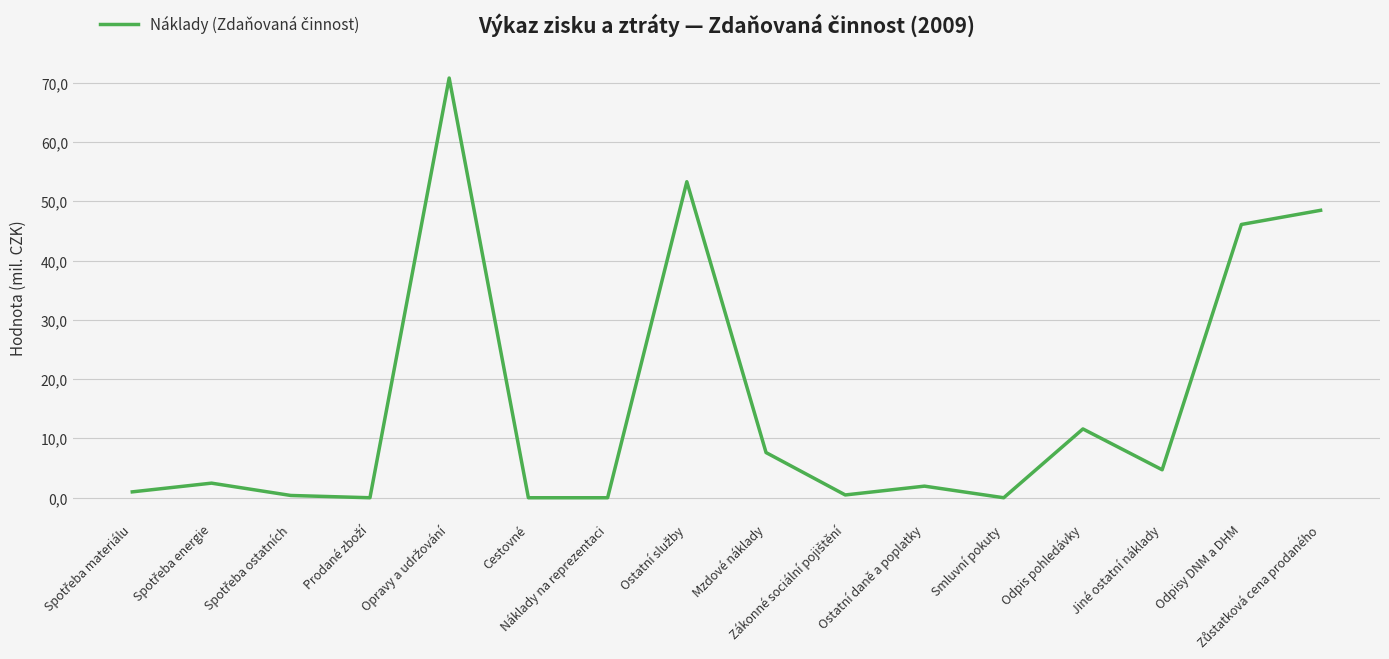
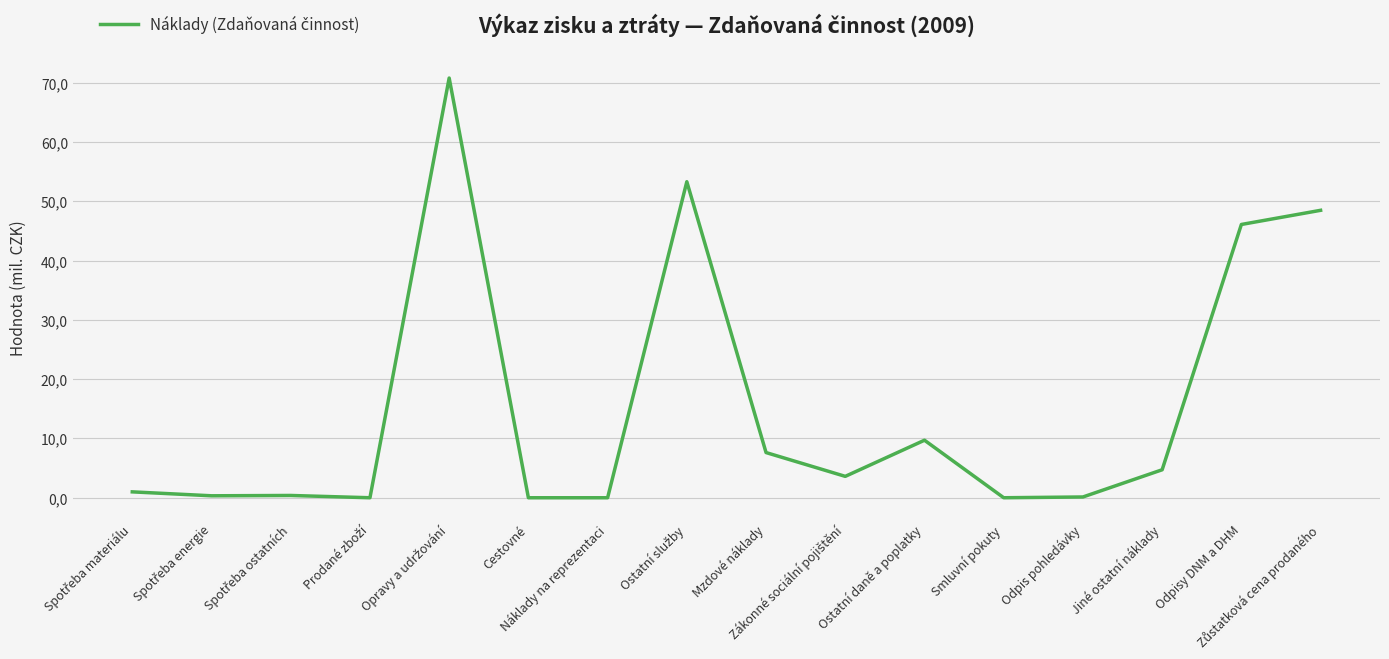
Spotřeba energie: 20 -> 0
Zákonné sociální pojištění: 0 -> 40
Ostatní daně a poplatky: 20 -> 100
Odpis pohledávky: 120 -> 0
